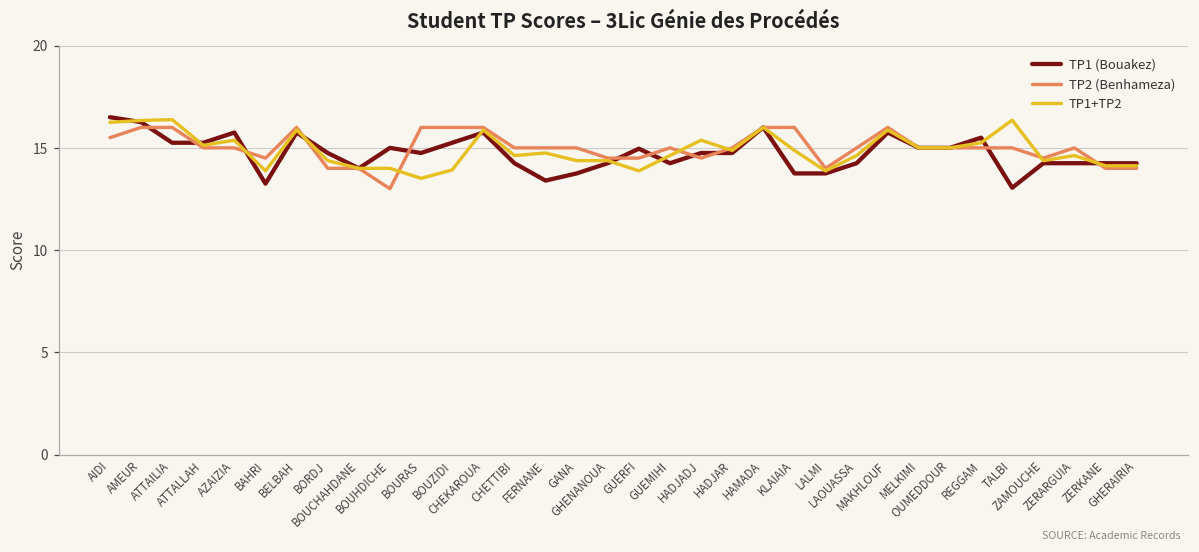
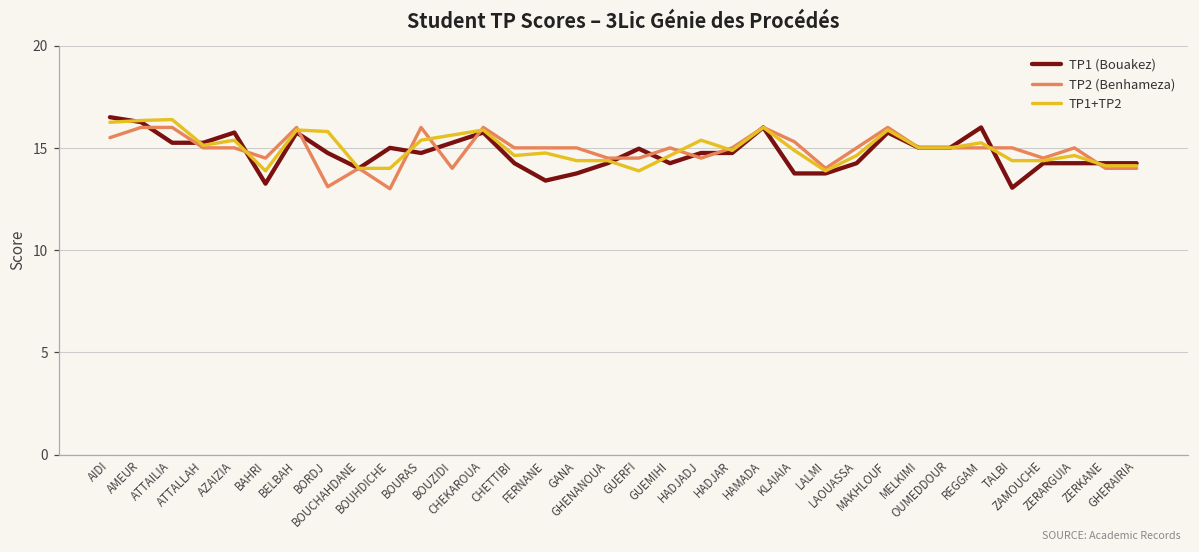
TP2 (Benhameza), BORDJ: 14.0 -> 13.1
TP1+TP2, BORDJ: 14.4 -> 15.8
TP1+TP2, BOURAS: 13.5 -> 15.4
TP2 (Benhameza), BOUZIDI: 16 -> 14
TP1+TP2, BOUZIDI: 13.9 -> 15.6
TP2 (Benhameza), KLAIAIA: 16.0 -> 15.3
TP1 (Bouakez), REGGAM: 15.5 -> 16.0
TP1+TP2, TALBI: 16.4 -> 14.4
